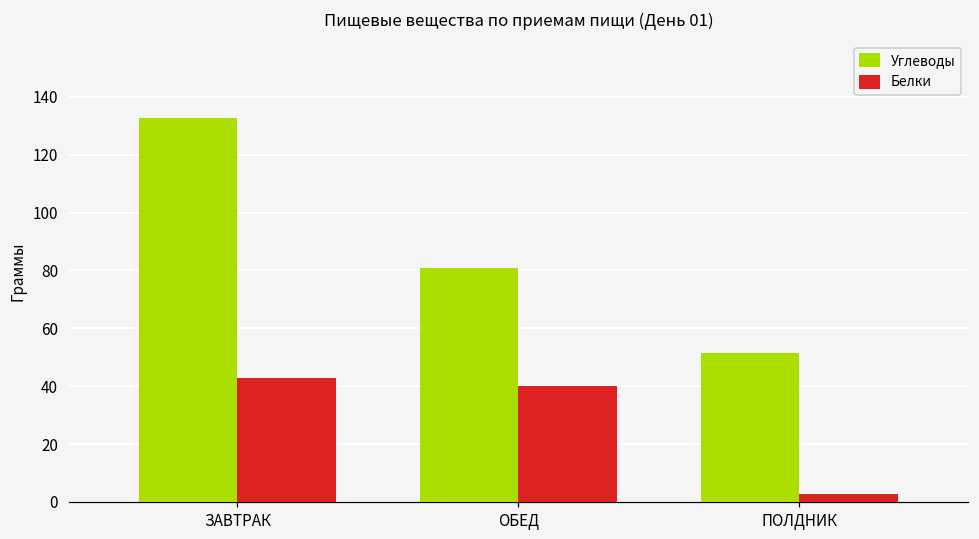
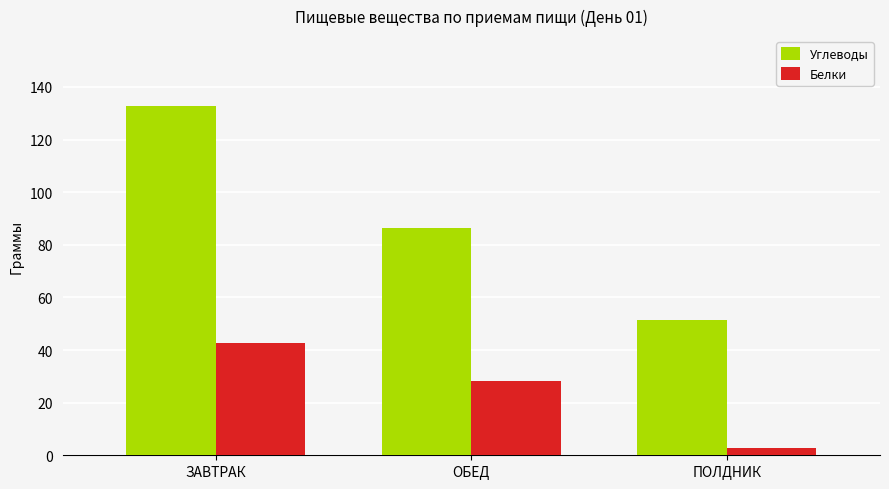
Углеводы, ОБЕД: 81 -> 86
Белки, ОБЕД: 40 -> 28
